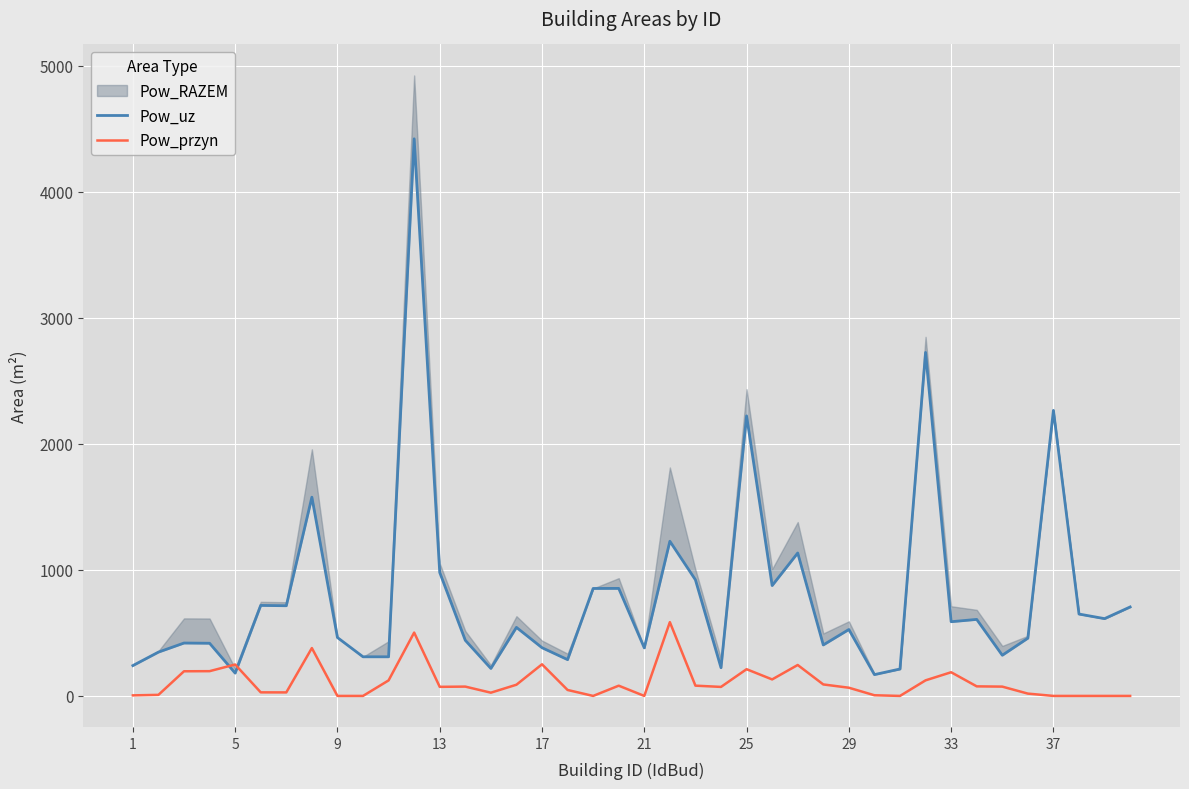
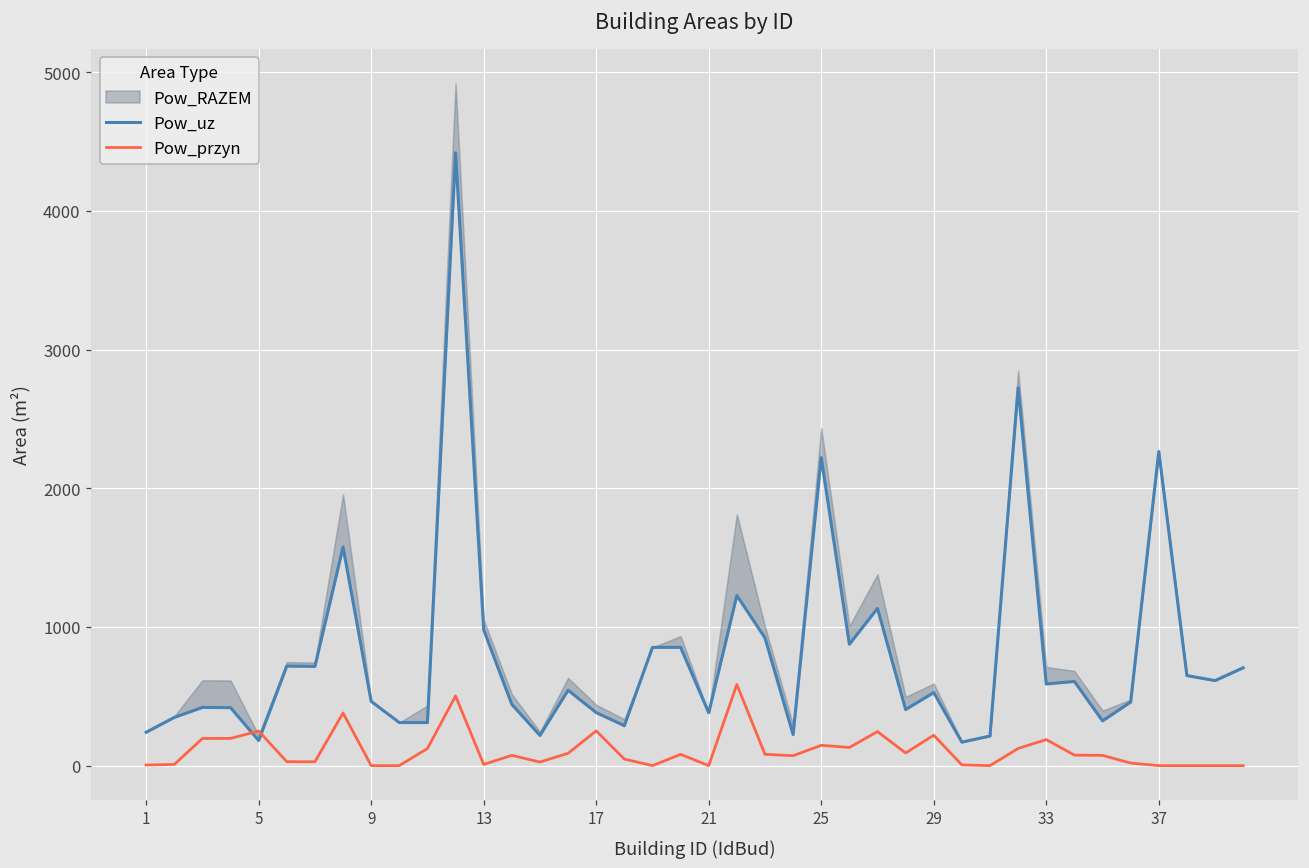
Pow_przyn, 13: 70 -> 10
Pow_przyn, 25: 210 -> 150
Pow_przyn, 29: 70 -> 220
